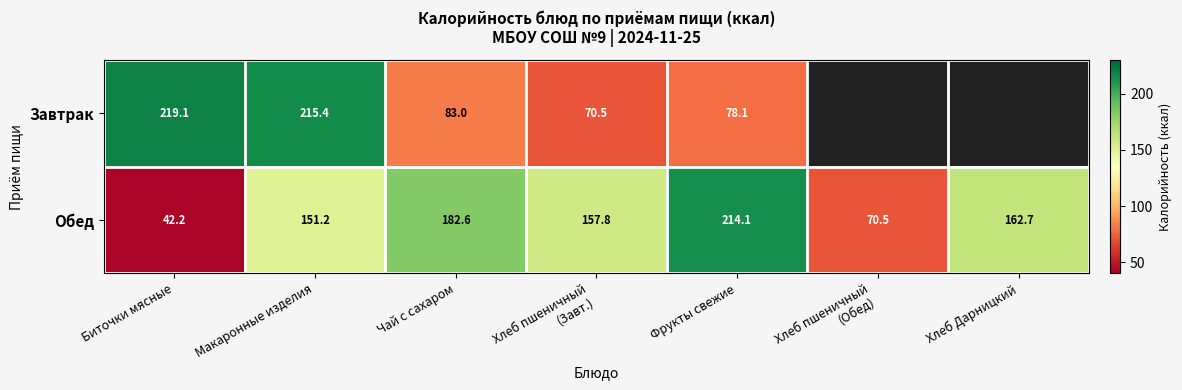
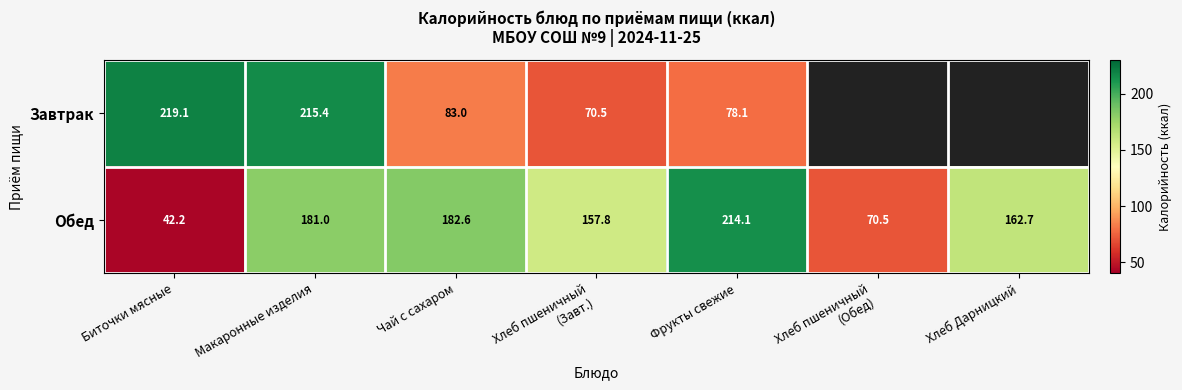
Обед, Макаронные изделия: 151.2 -> 181.0
